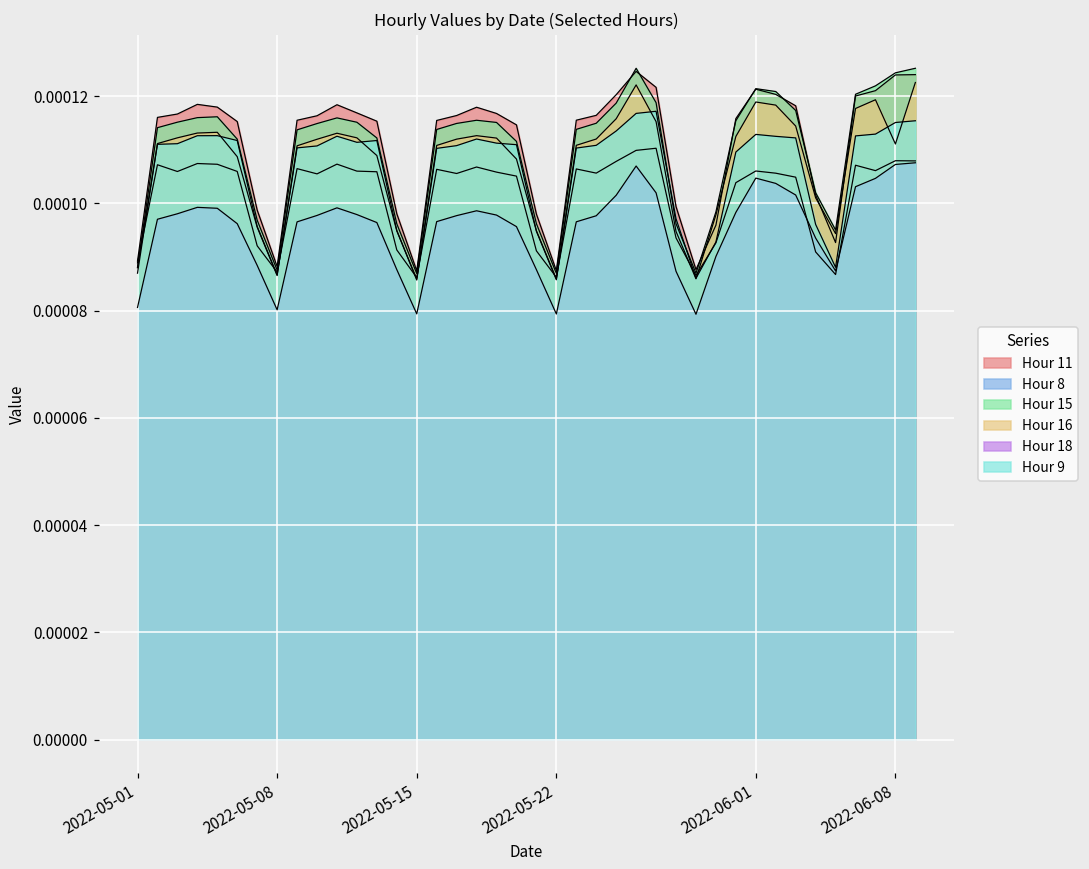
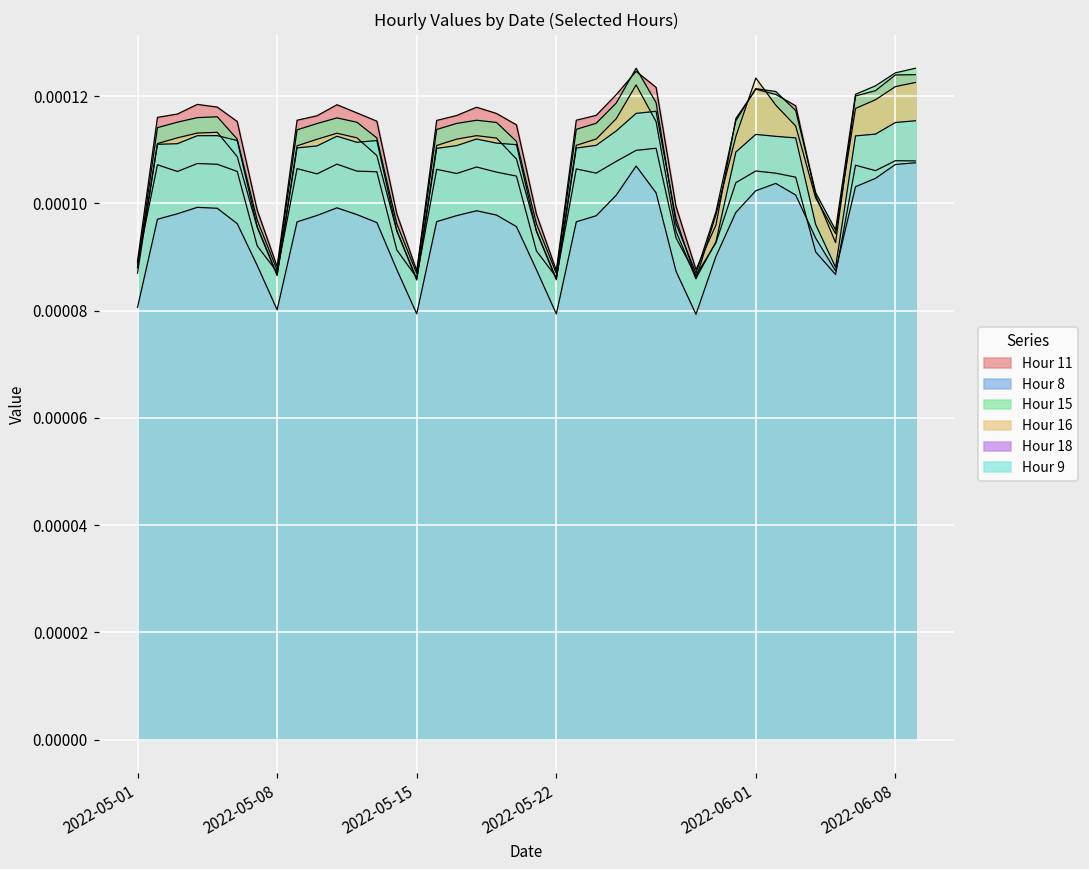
Hour 16, 2022-06-01: 0.000119 -> 0.000123
Hour 18, 2022-06-01: 0.000105 -> 0.000102
Hour 16, 2022-06-08: 0.000111 -> 0.000122
